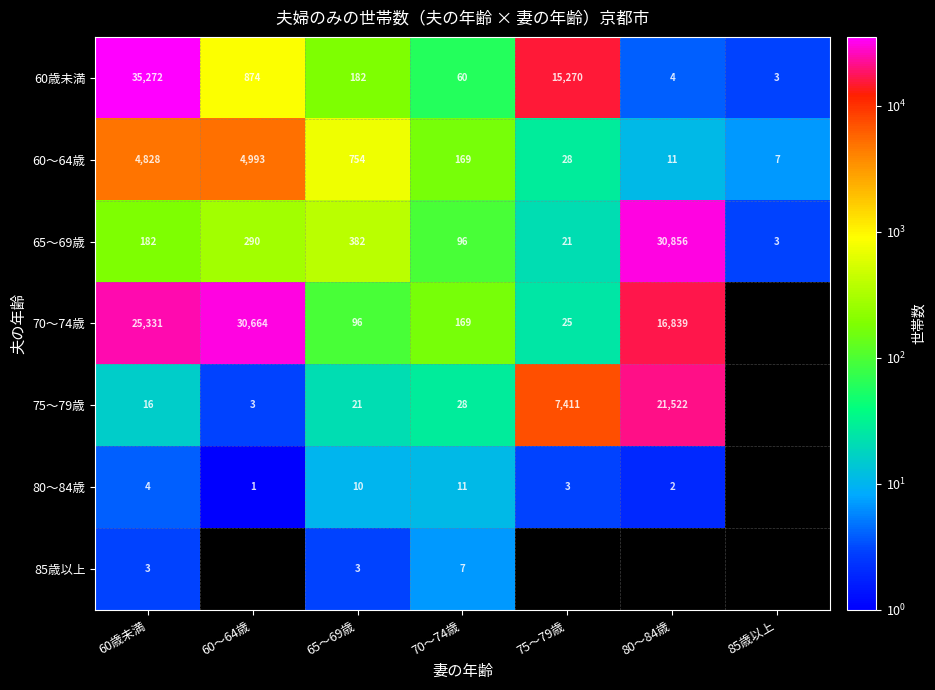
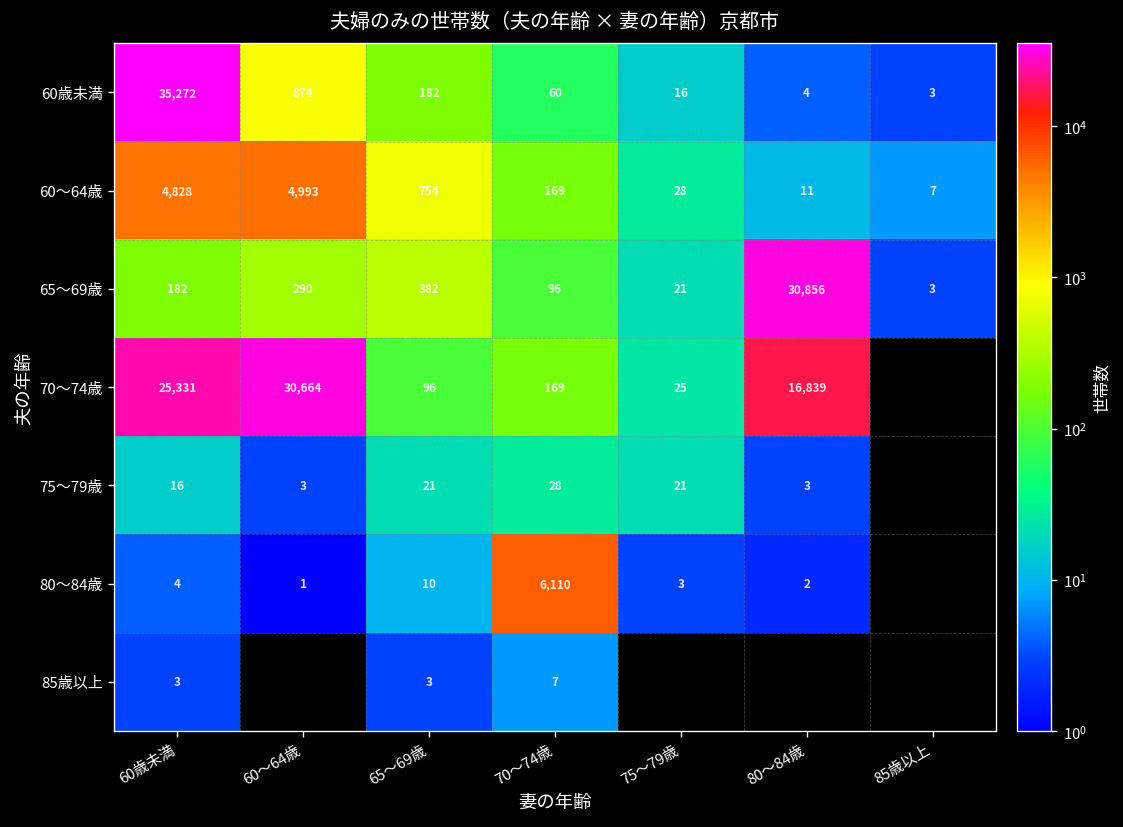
60歳未満, 75～79歳: 15,270 -> 16
75～79歳, 75～79歳: 7,411 -> 21
75～79歳, 80～84歳: 21,522 -> 3
80～84歳, 70～74歳: 11 -> 6,110
